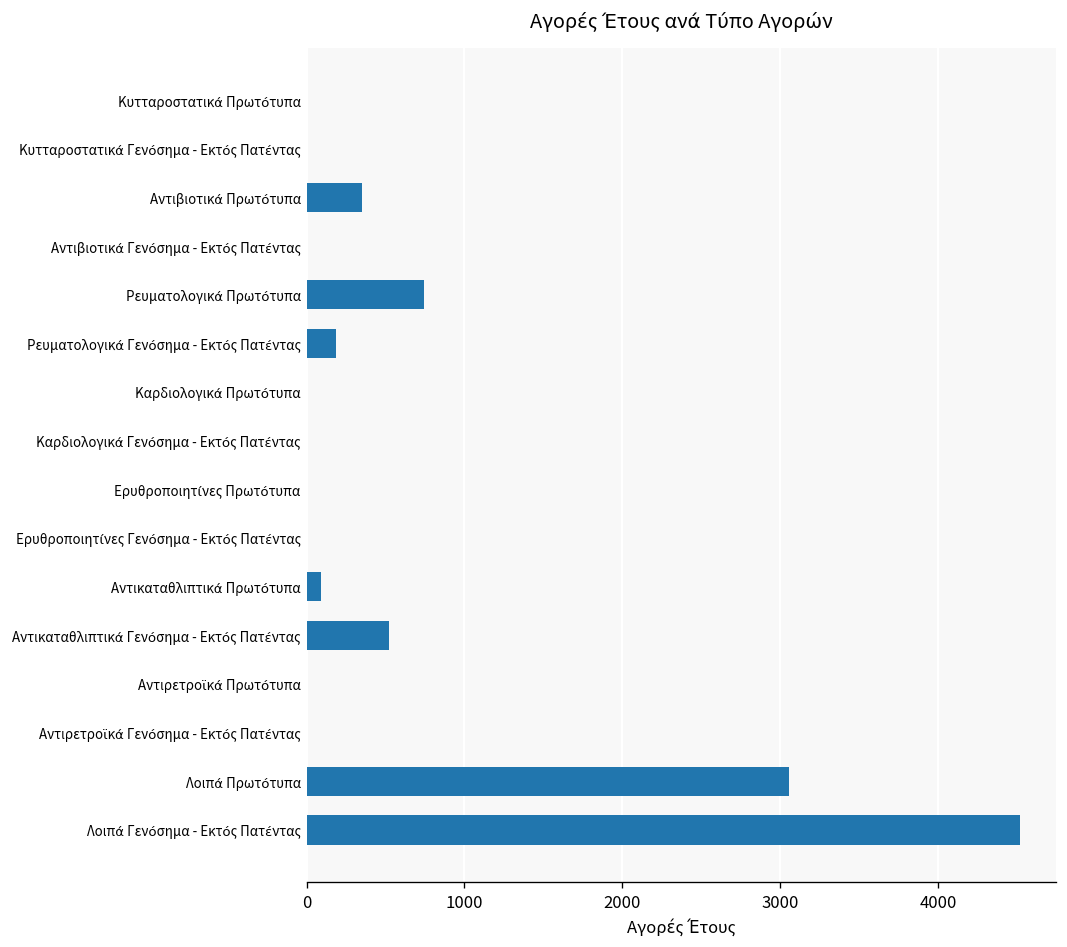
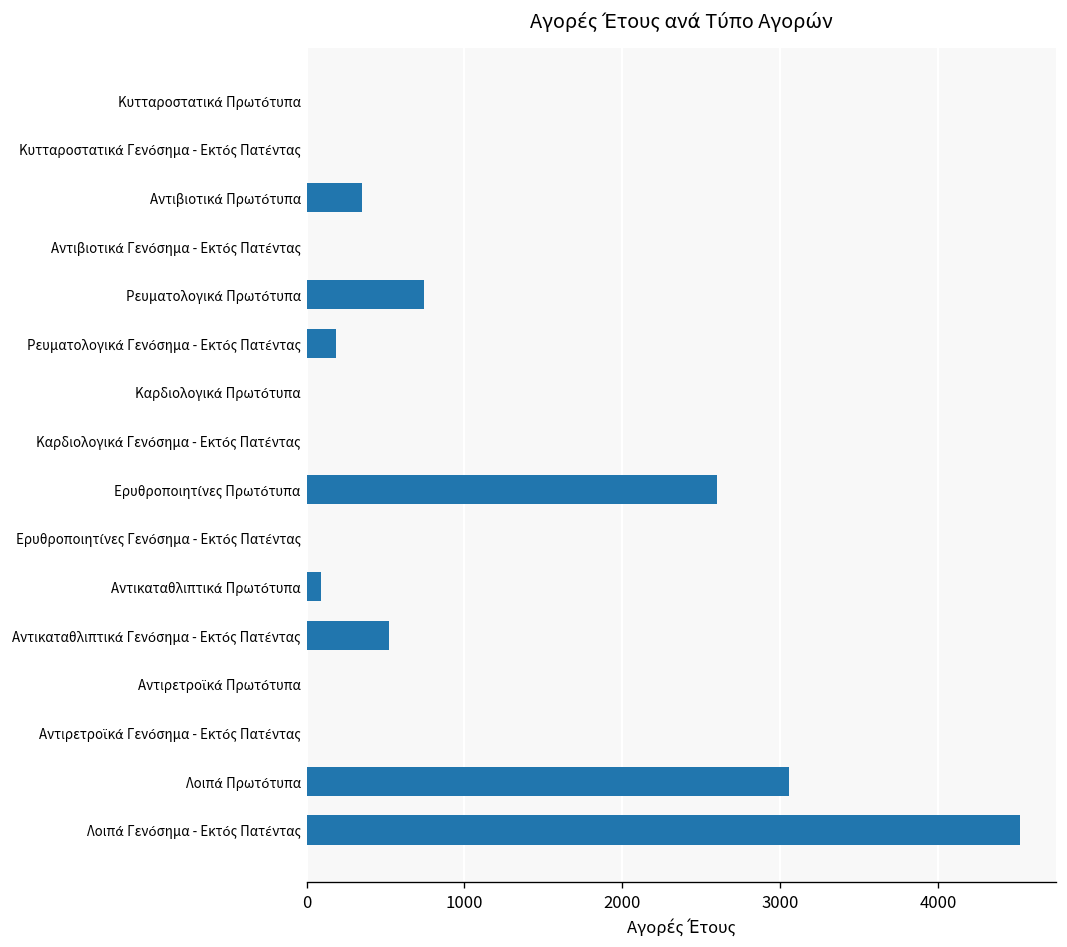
Ερυθροποιητίνες Πρωτότυπα: 0 -> 2600
